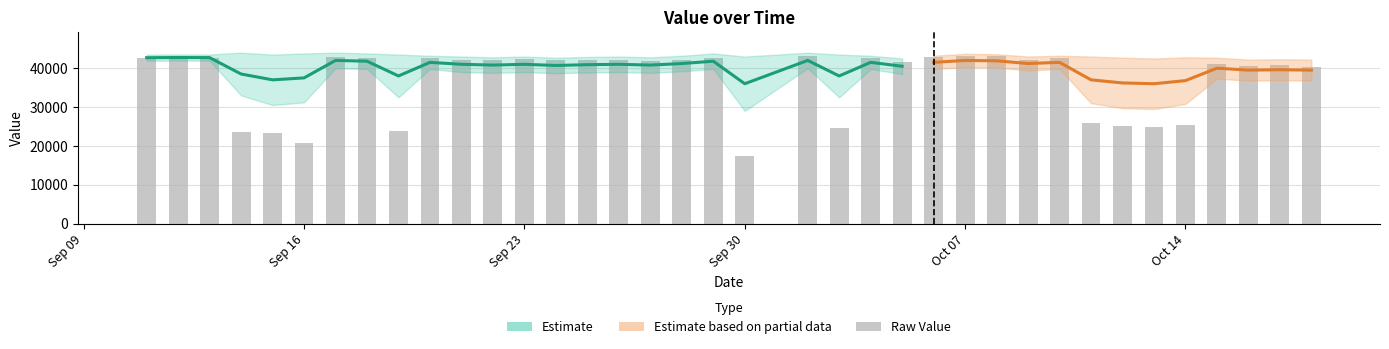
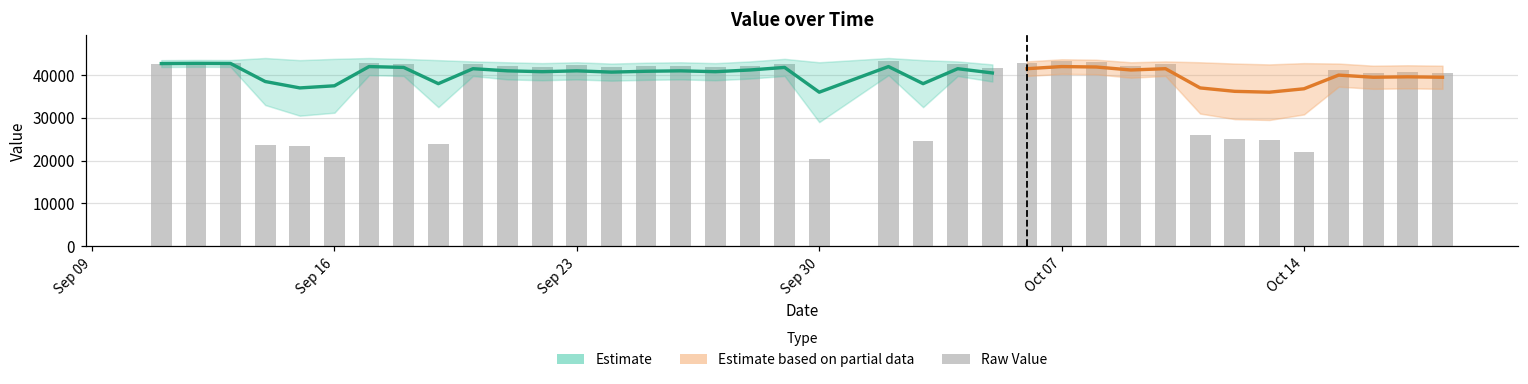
Raw Value, Sep 30: 17000 -> 20000
Raw Value, Oct 14: 25000 -> 22000
